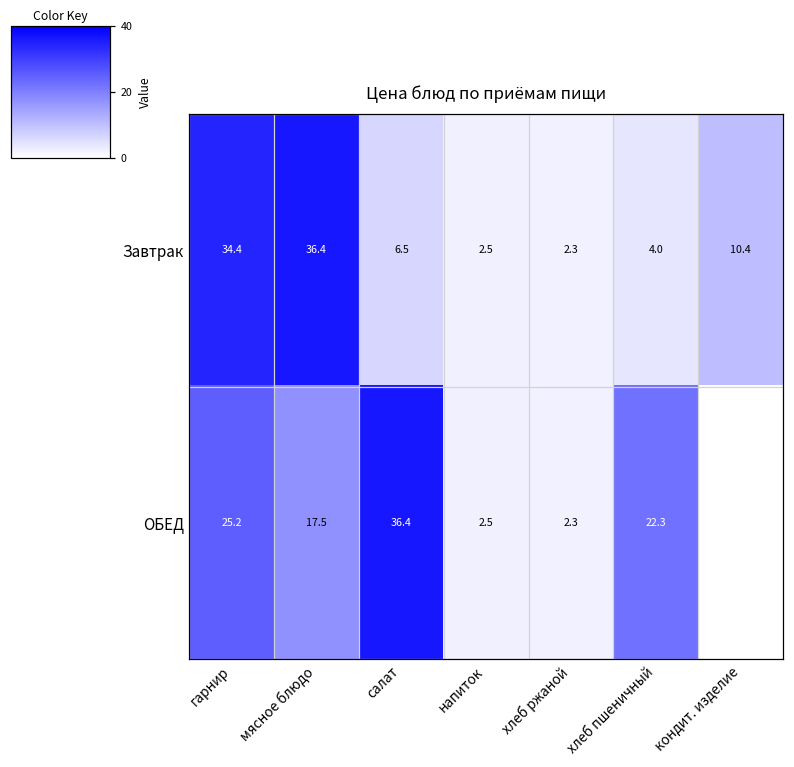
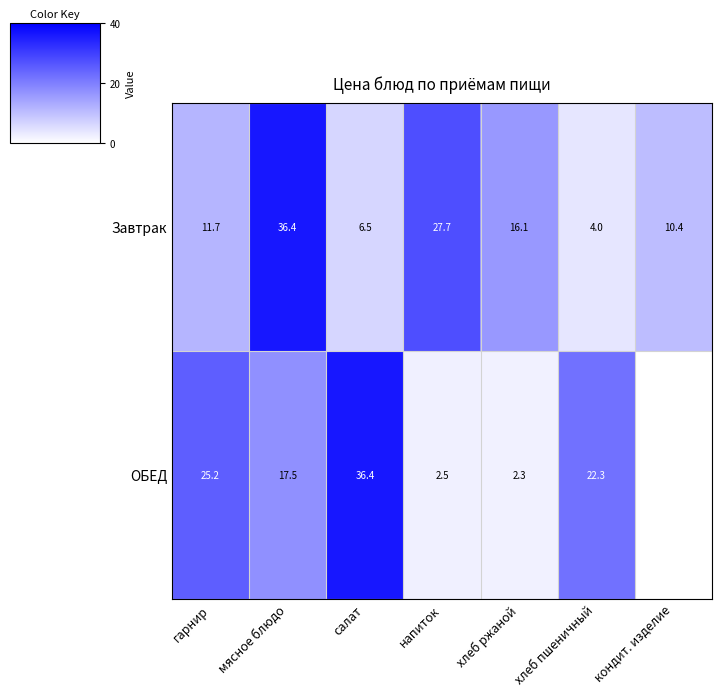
Завтрак, гарнир: 34.4 -> 11.7
Завтрак, напиток: 2.5 -> 27.7
Завтрак, хлеб ржаной: 2.3 -> 16.1
